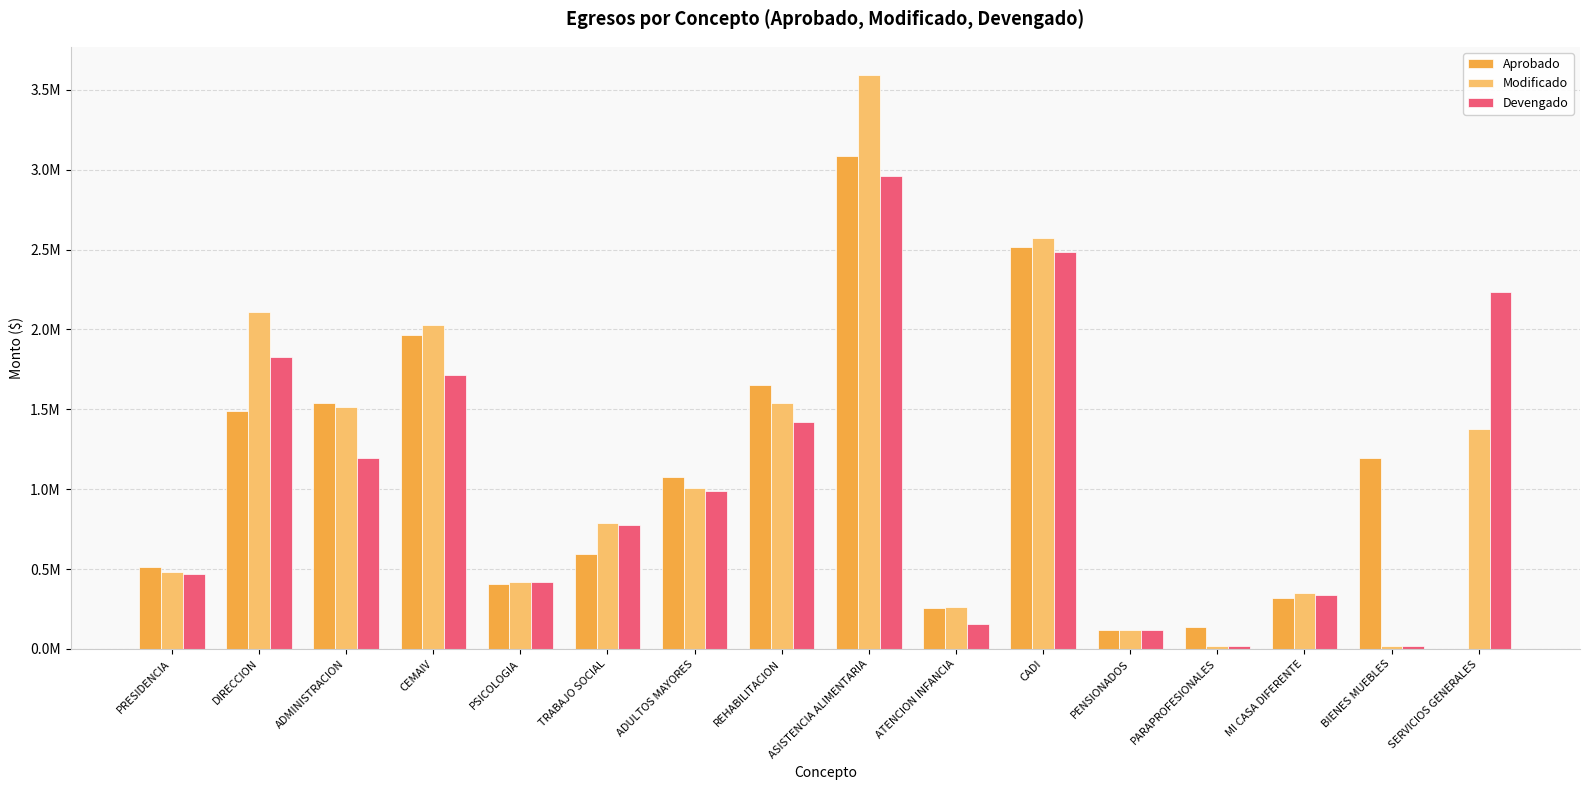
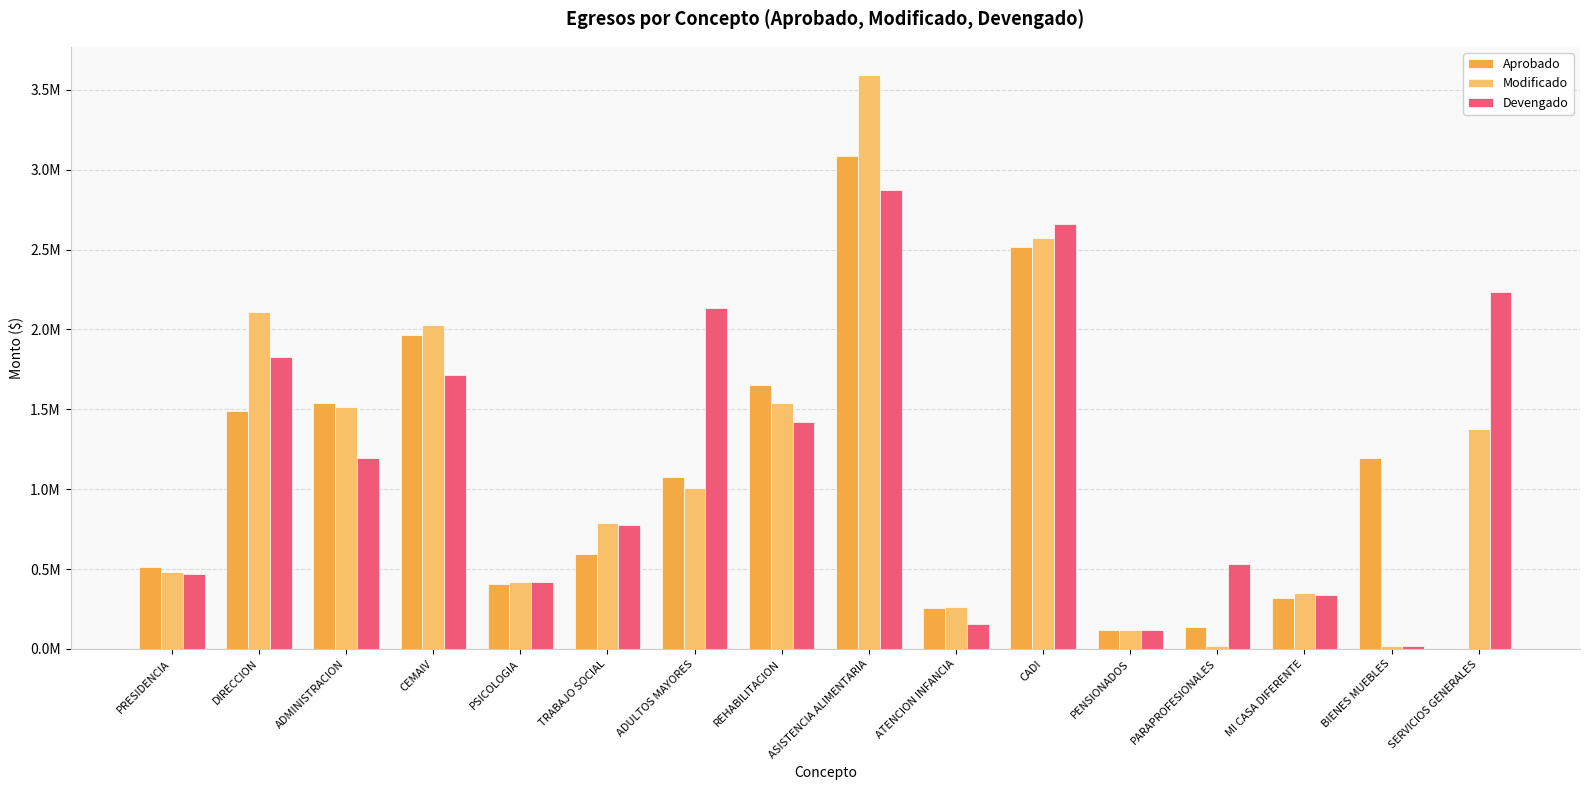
Devengado, ADULTOS MAYORES: 990000 -> 2140000
Devengado, ASISTENCIA ALIMENTARIA: 2960000 -> 2880000
Devengado, CADI: 2490000 -> 2660000
Devengado, PARAPROFESIONALES: 20000 -> 530000
